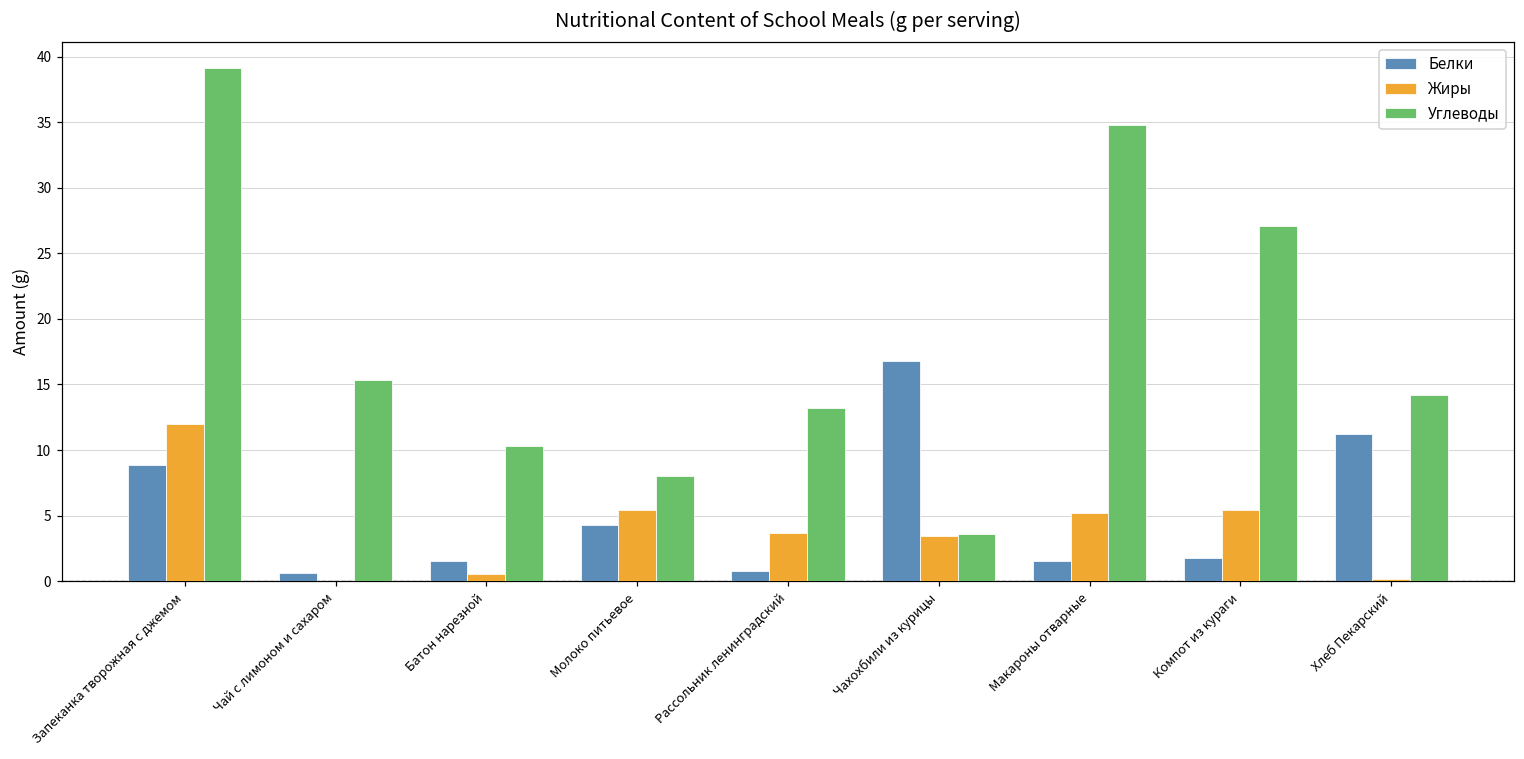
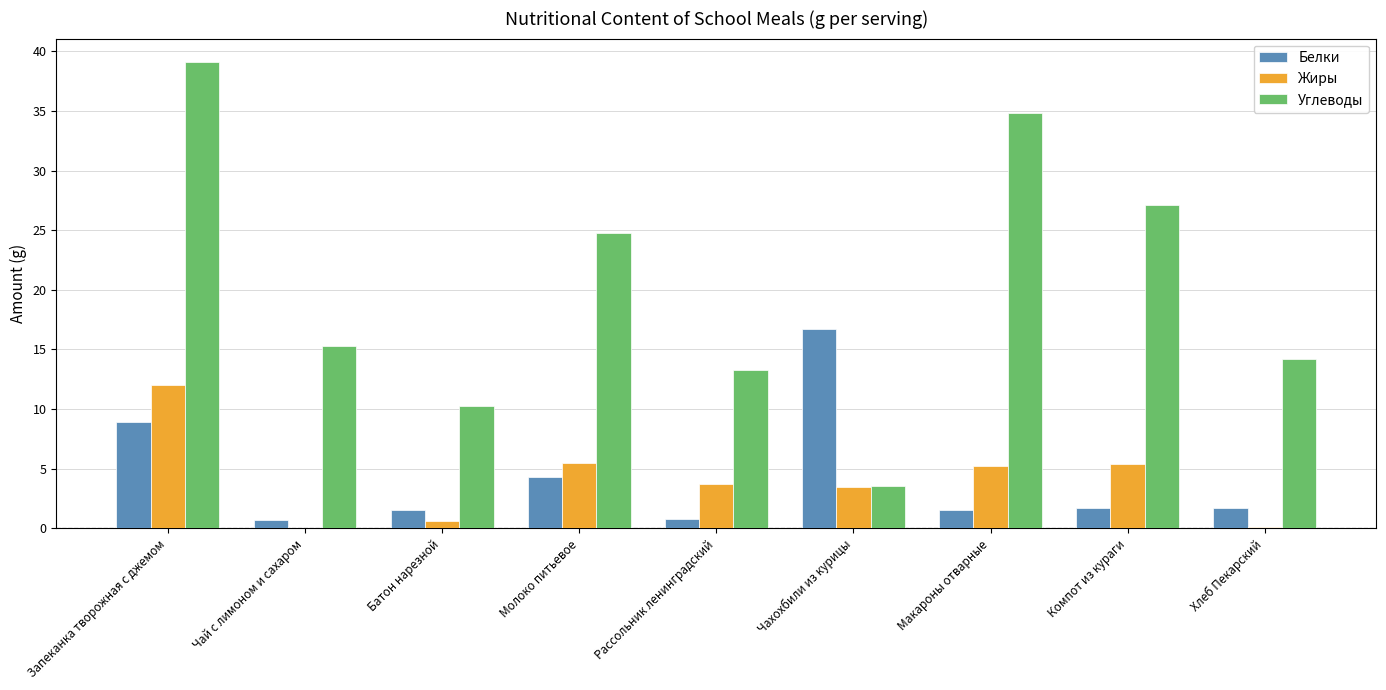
Углеводы, Молоко питьевое: 8.0 -> 24.8
Белки, Хлеб Пекарский: 11.2 -> 1.7
